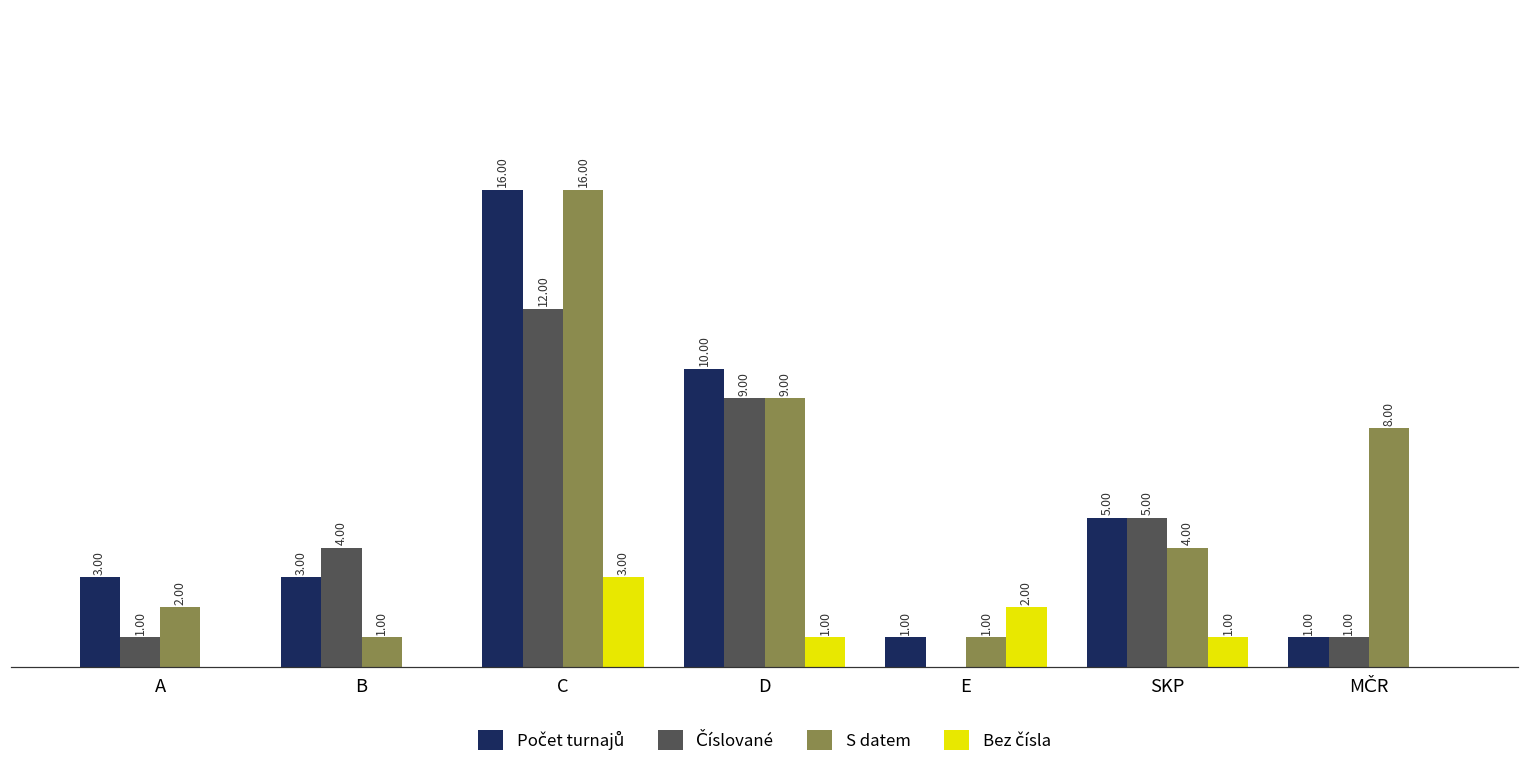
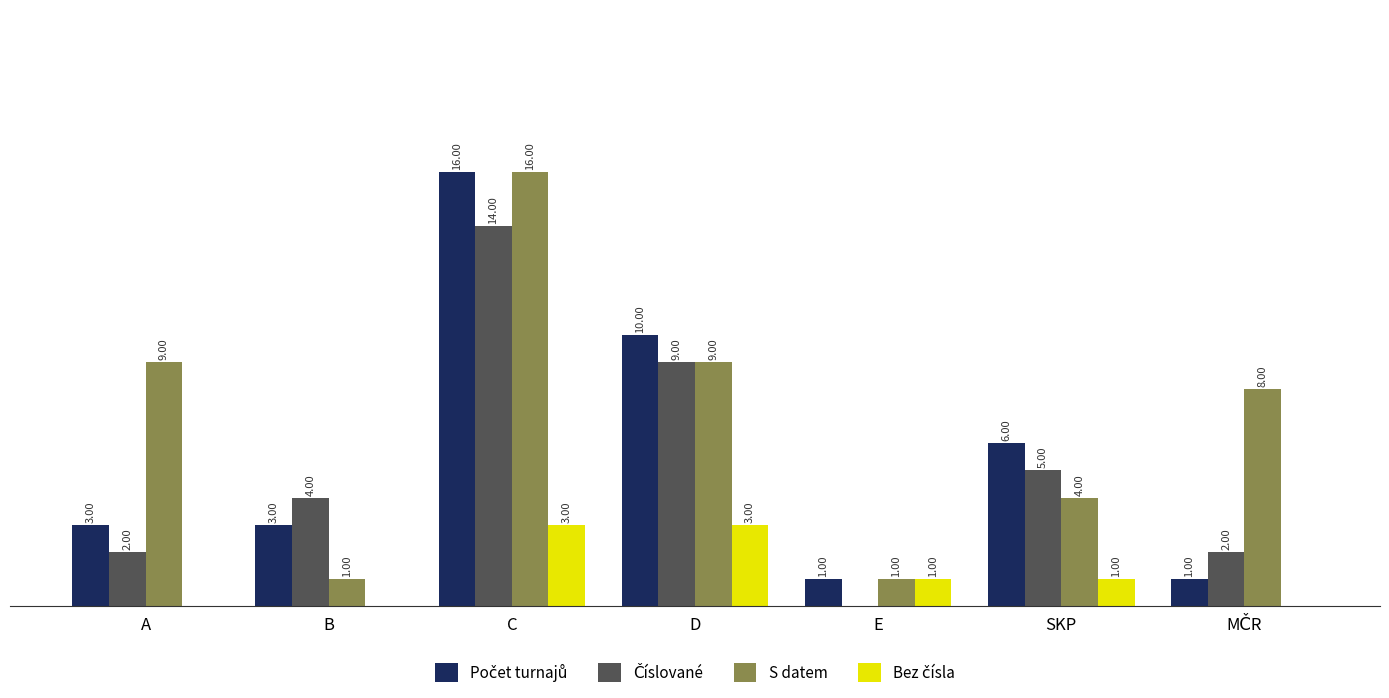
Číslované, A: 1.00 -> 2.00
S datem, A: 2.00 -> 9.00
Číslované, C: 12.00 -> 14.00
Bez čísla, D: 1.00 -> 3.00
Bez čísla, E: 2.00 -> 1.00
Počet turnajů, SKP: 5.00 -> 6.00
Číslované, MČR: 1.00 -> 2.00
